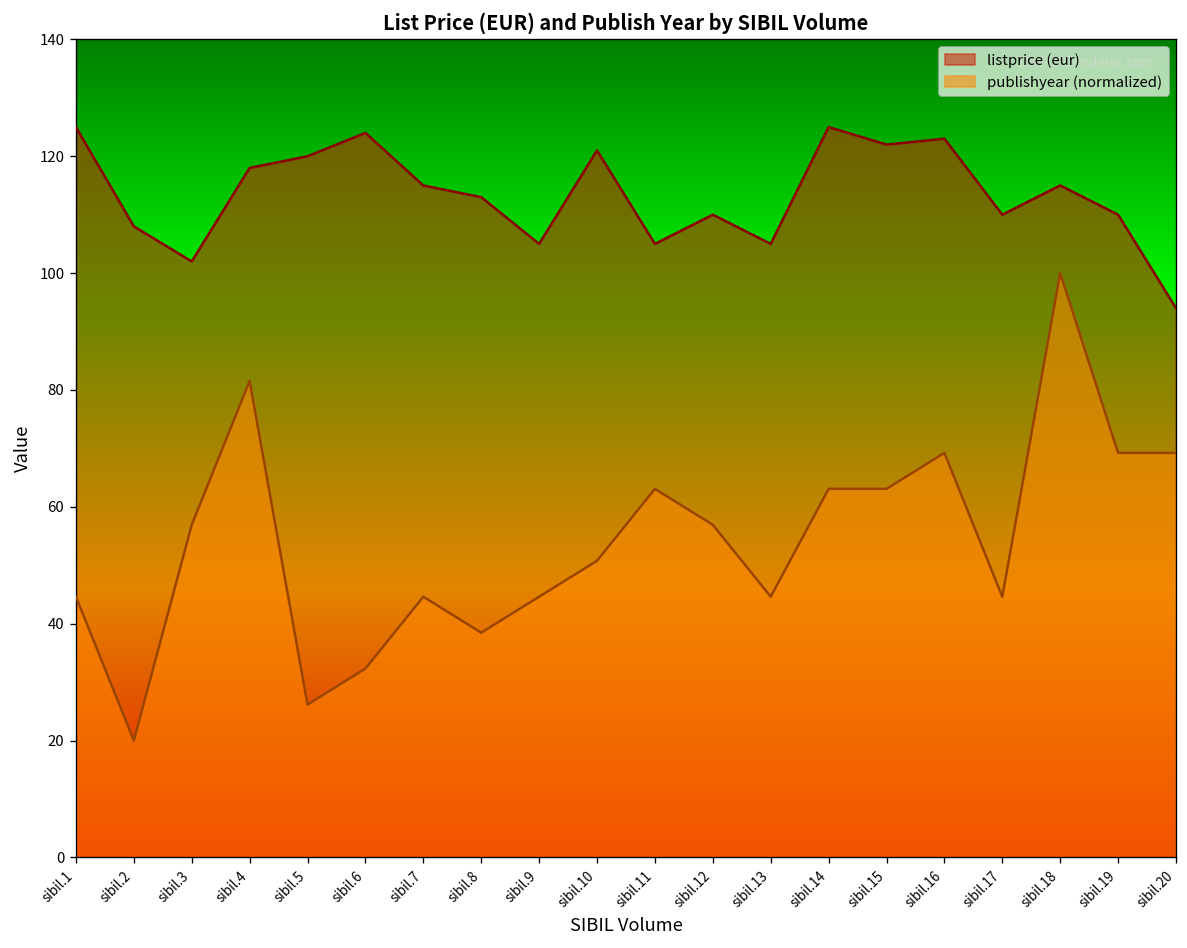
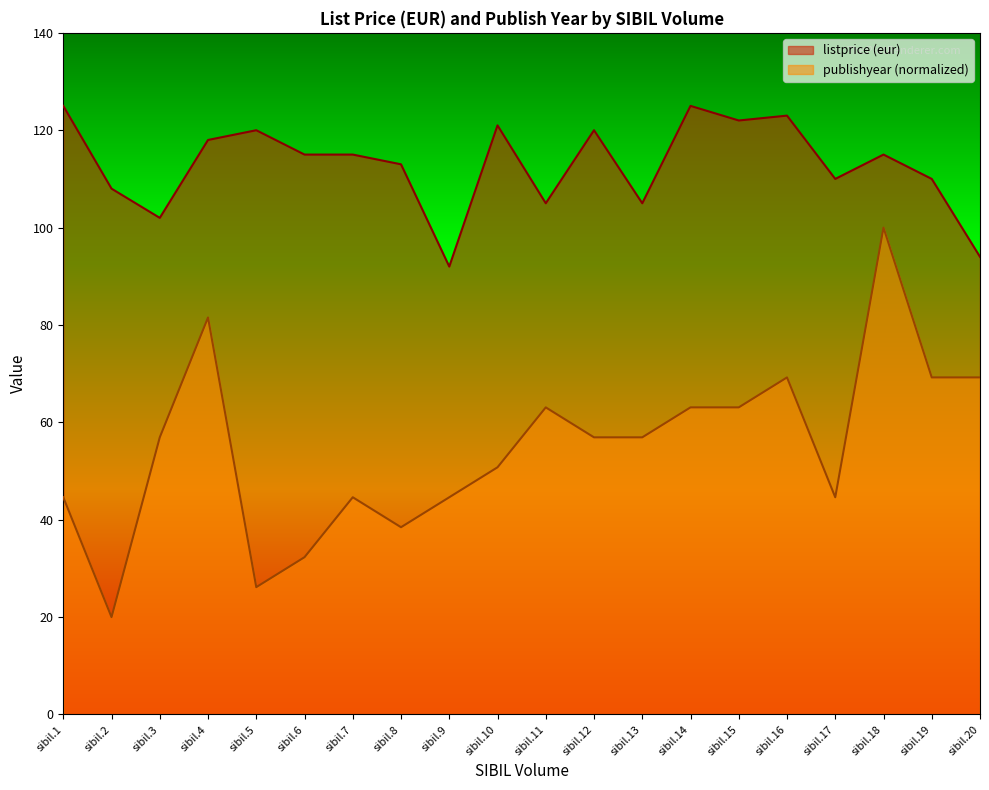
listprice (eur), sibil.6: 124 -> 115
listprice (eur), sibil.9: 105 -> 92
listprice (eur), sibil.12: 110 -> 120
publishyear (normalized), sibil.13: 45 -> 57
